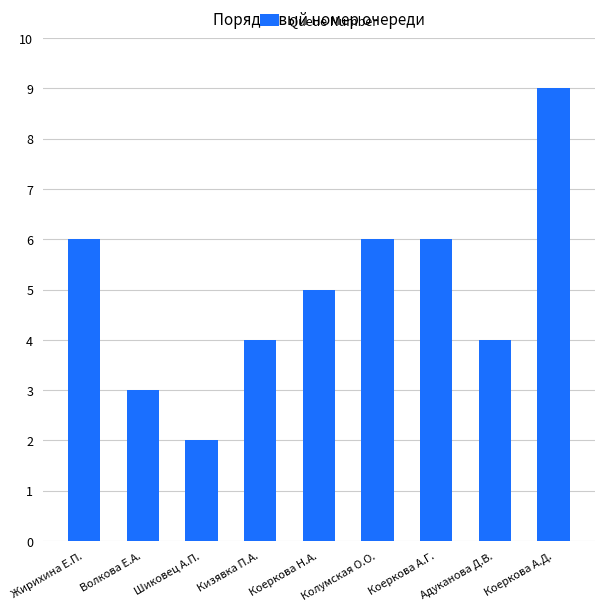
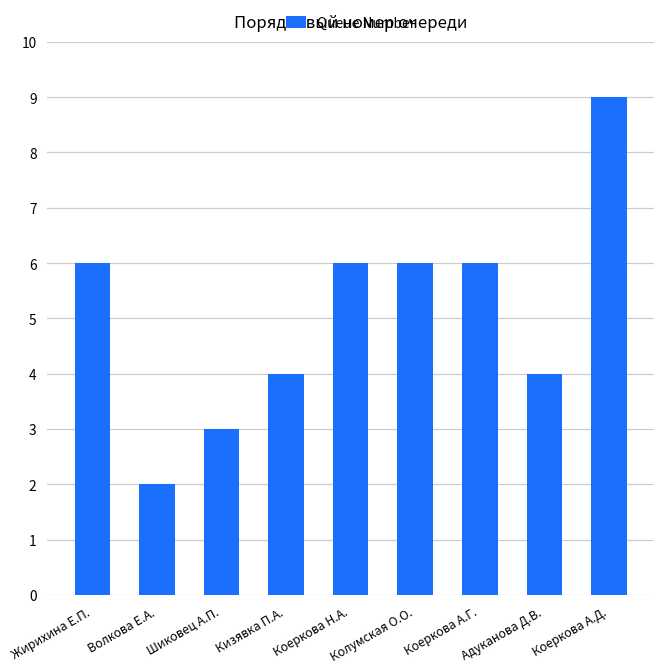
Волкова Е.А.: 3 -> 2
Шиковец А.П.: 2 -> 3
Коеркова Н.А.: 5 -> 6
